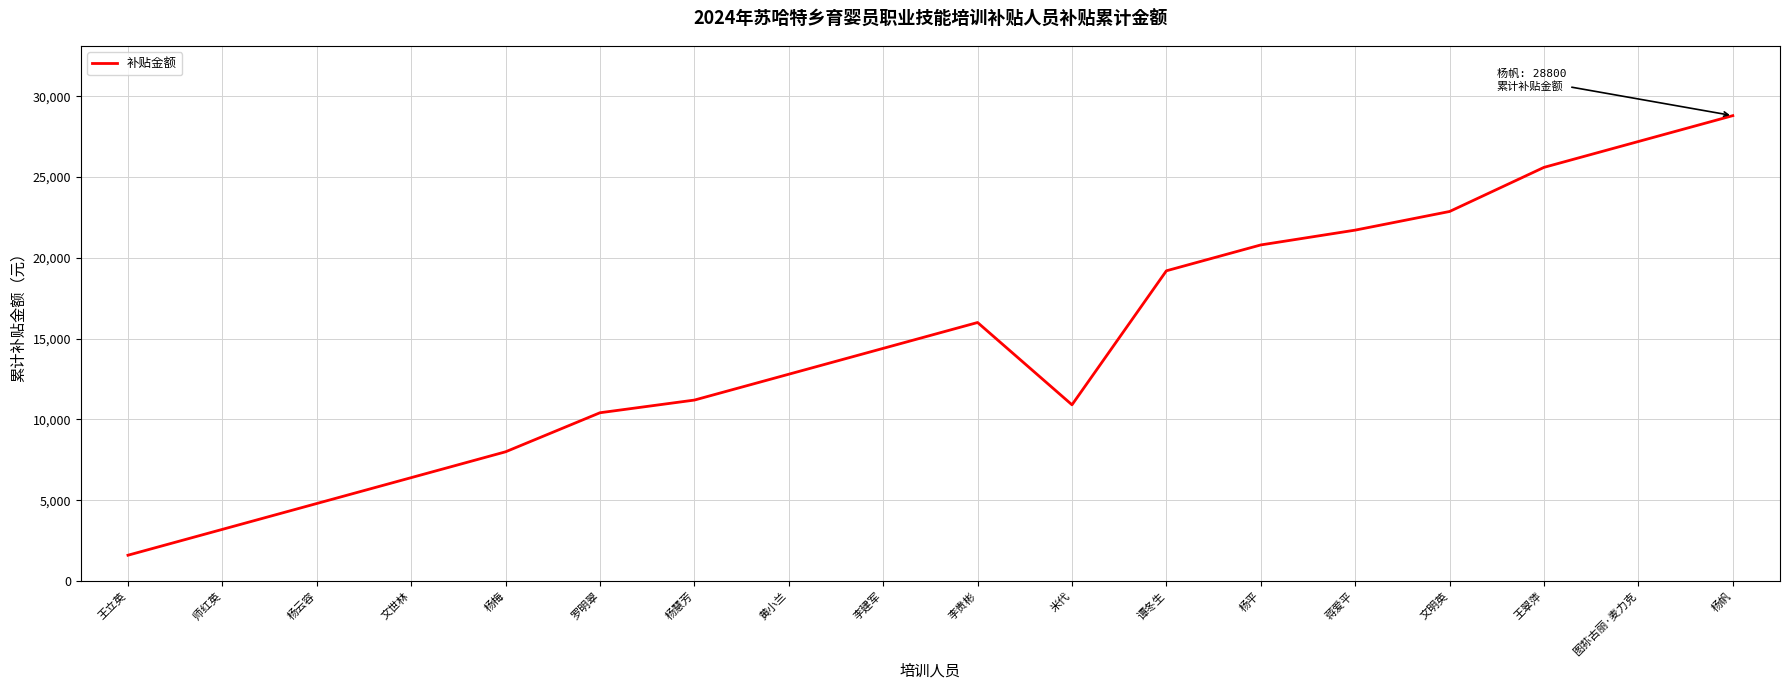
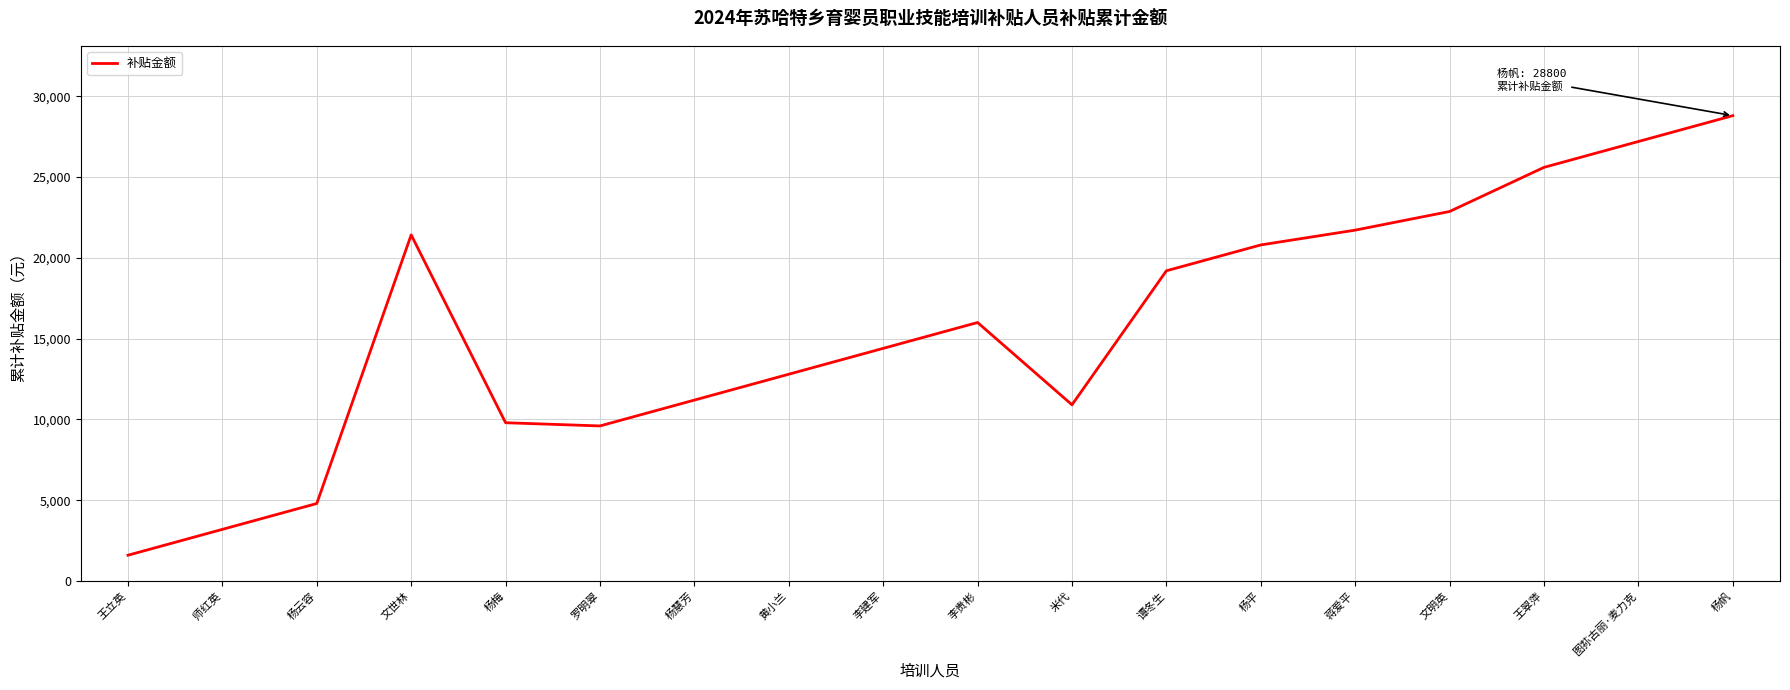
文世林: 6,400 -> 21,400
杨梅: 8,000 -> 9,800
罗明翠: 10,400 -> 9,600
